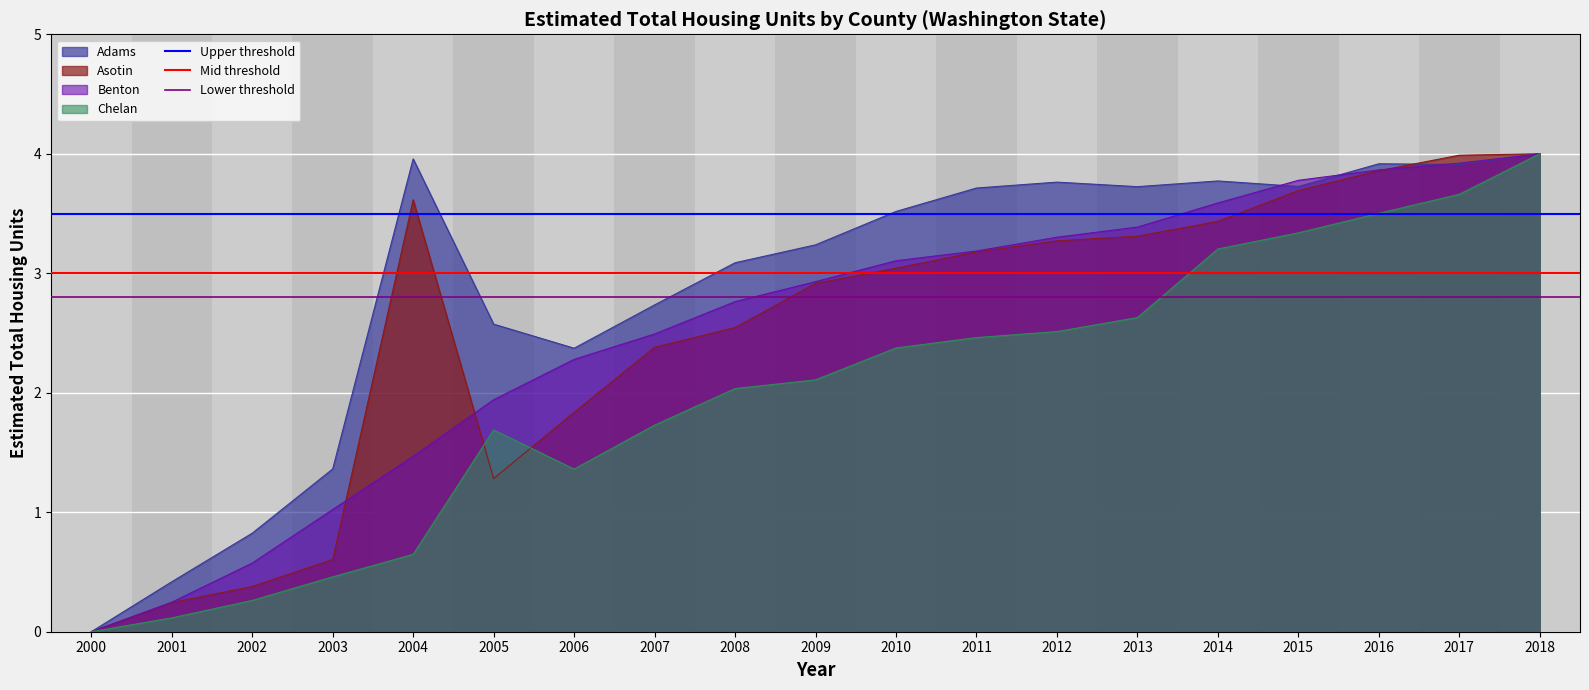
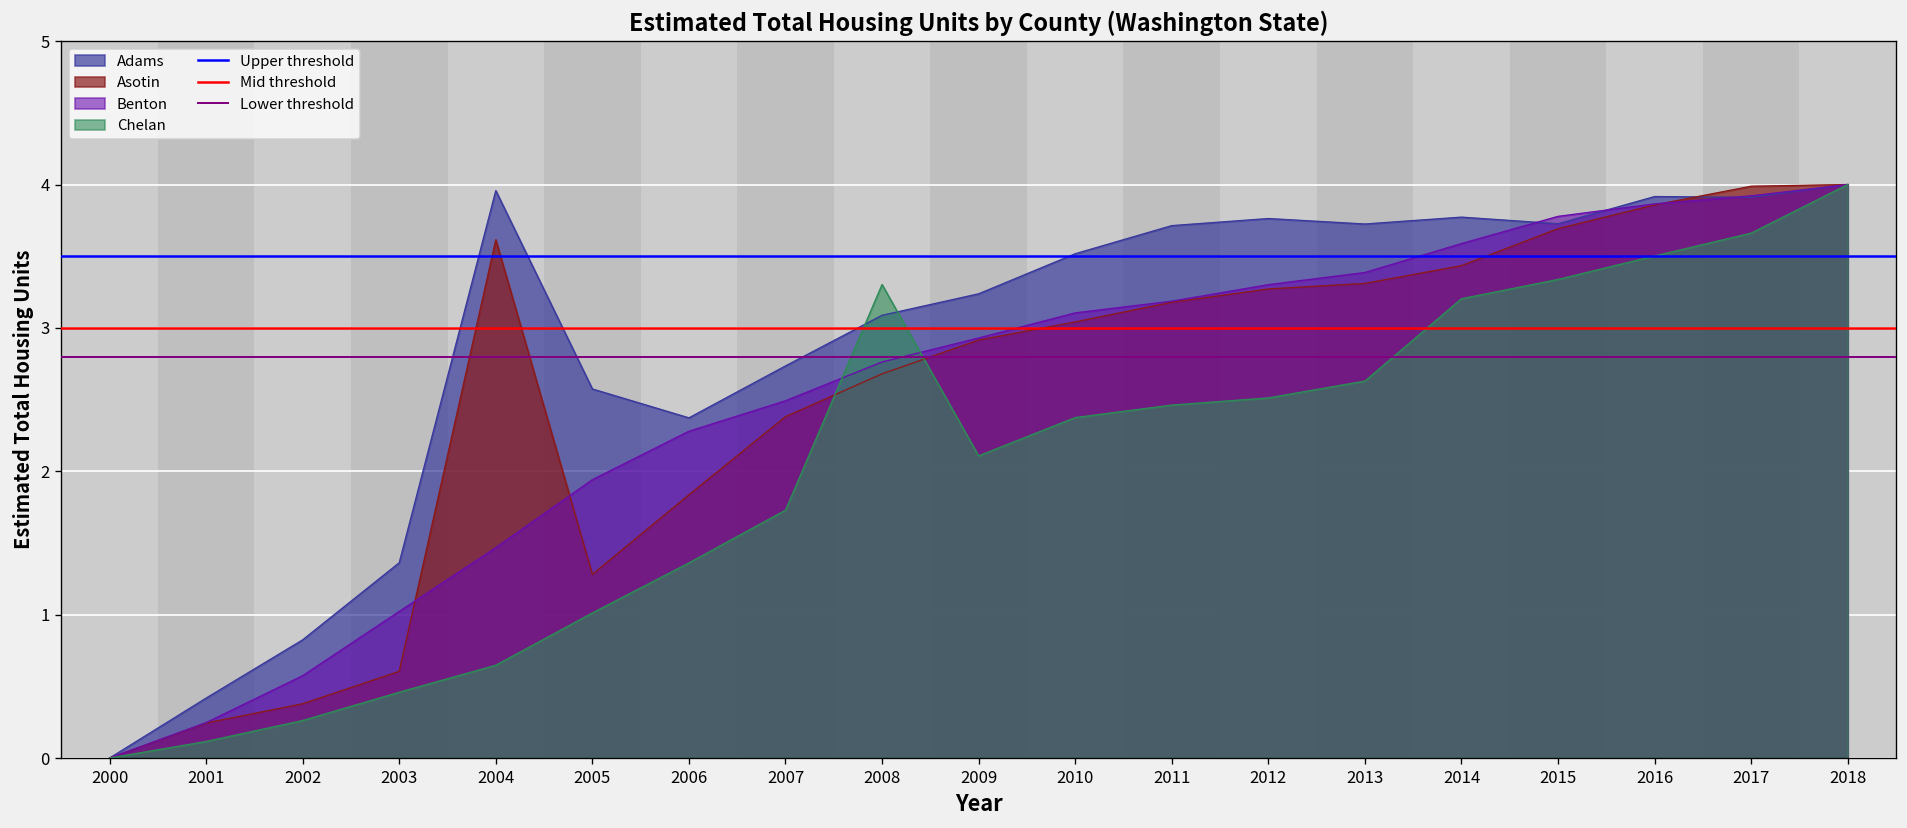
Chelan, 2005: 1.69 -> 1.01
Asotin, 2008: 2.55 -> 2.68
Chelan, 2008: 2.03 -> 3.30
